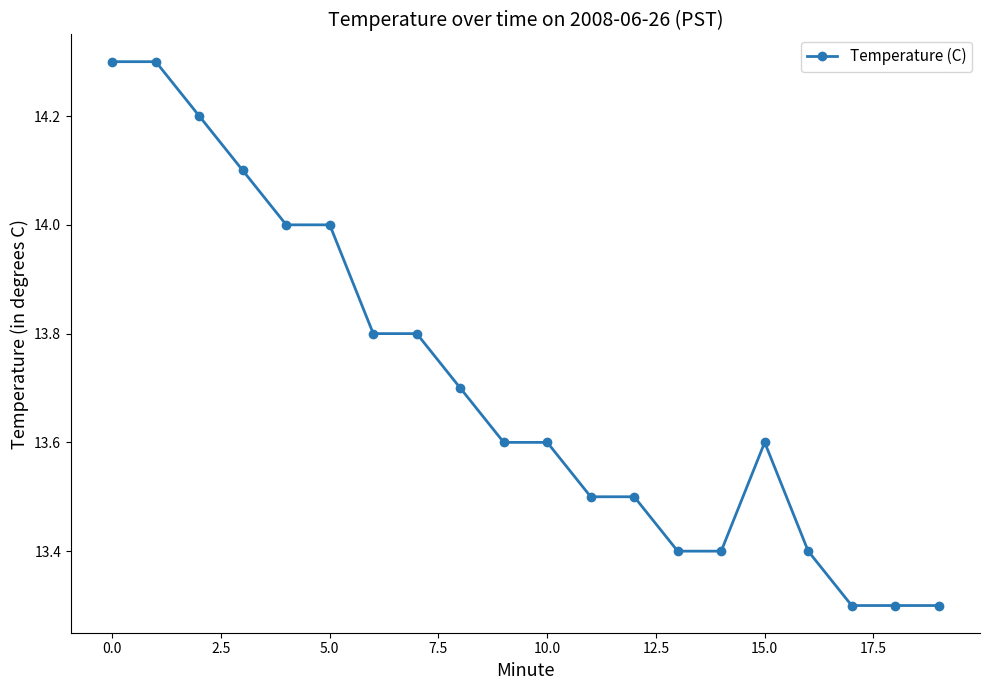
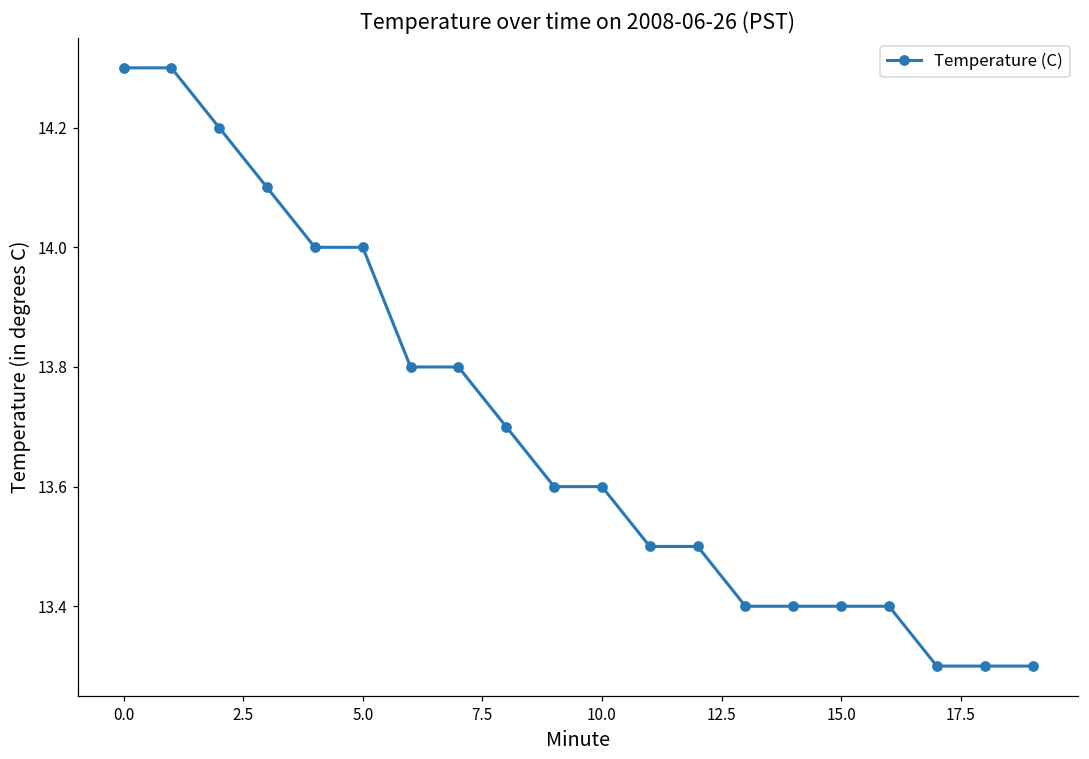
15.0: 13.6 -> 13.4
